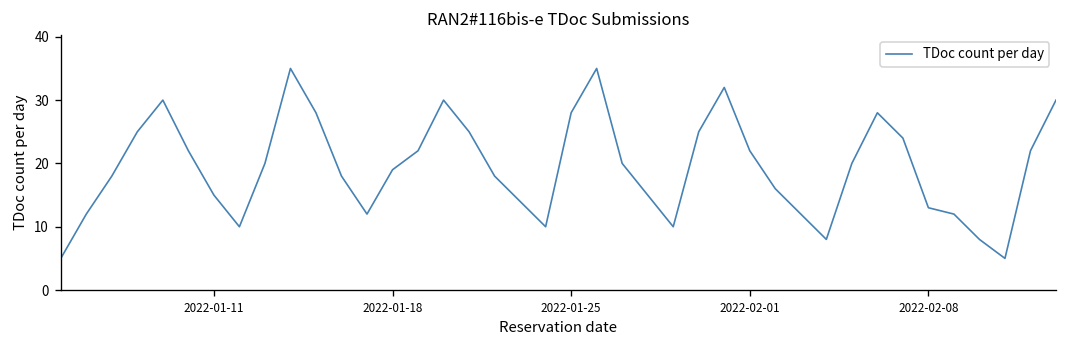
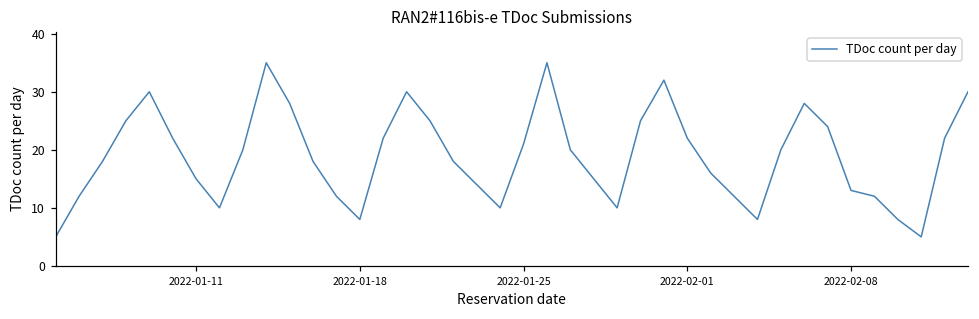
2022-01-18: 19 -> 8
2022-01-25: 28 -> 21
